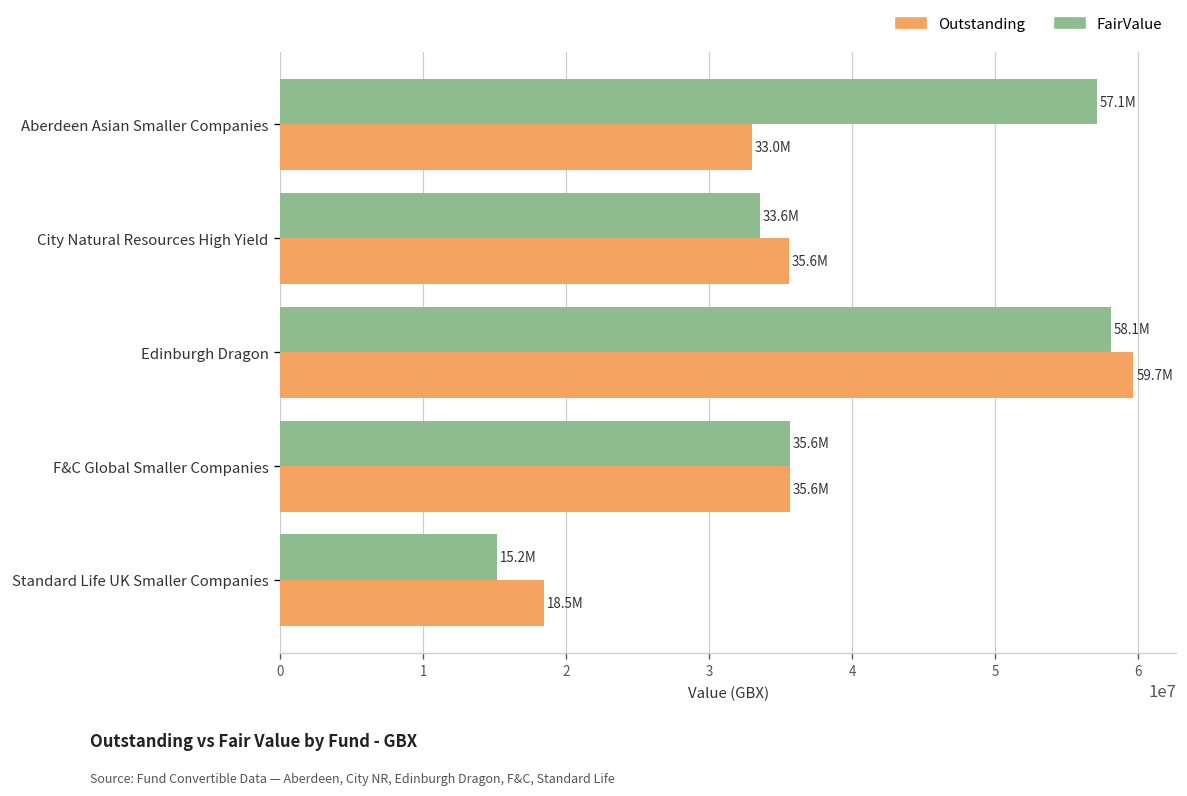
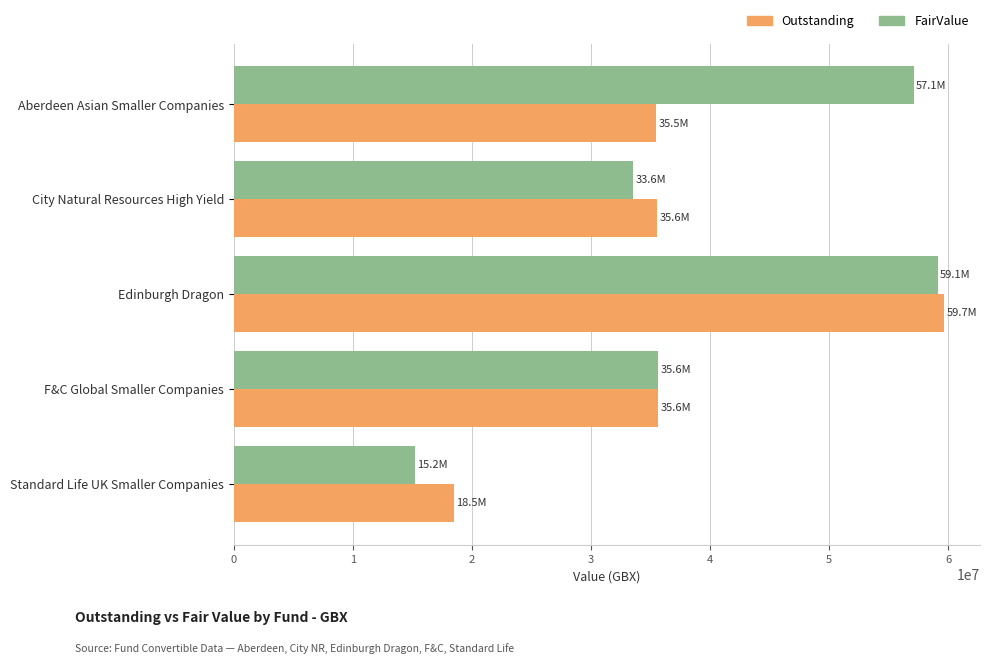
Outstanding, Aberdeen Asian Smaller Companies: 33.0M -> 35.5M
FairValue, Edinburgh Dragon: 58.1M -> 59.1M
